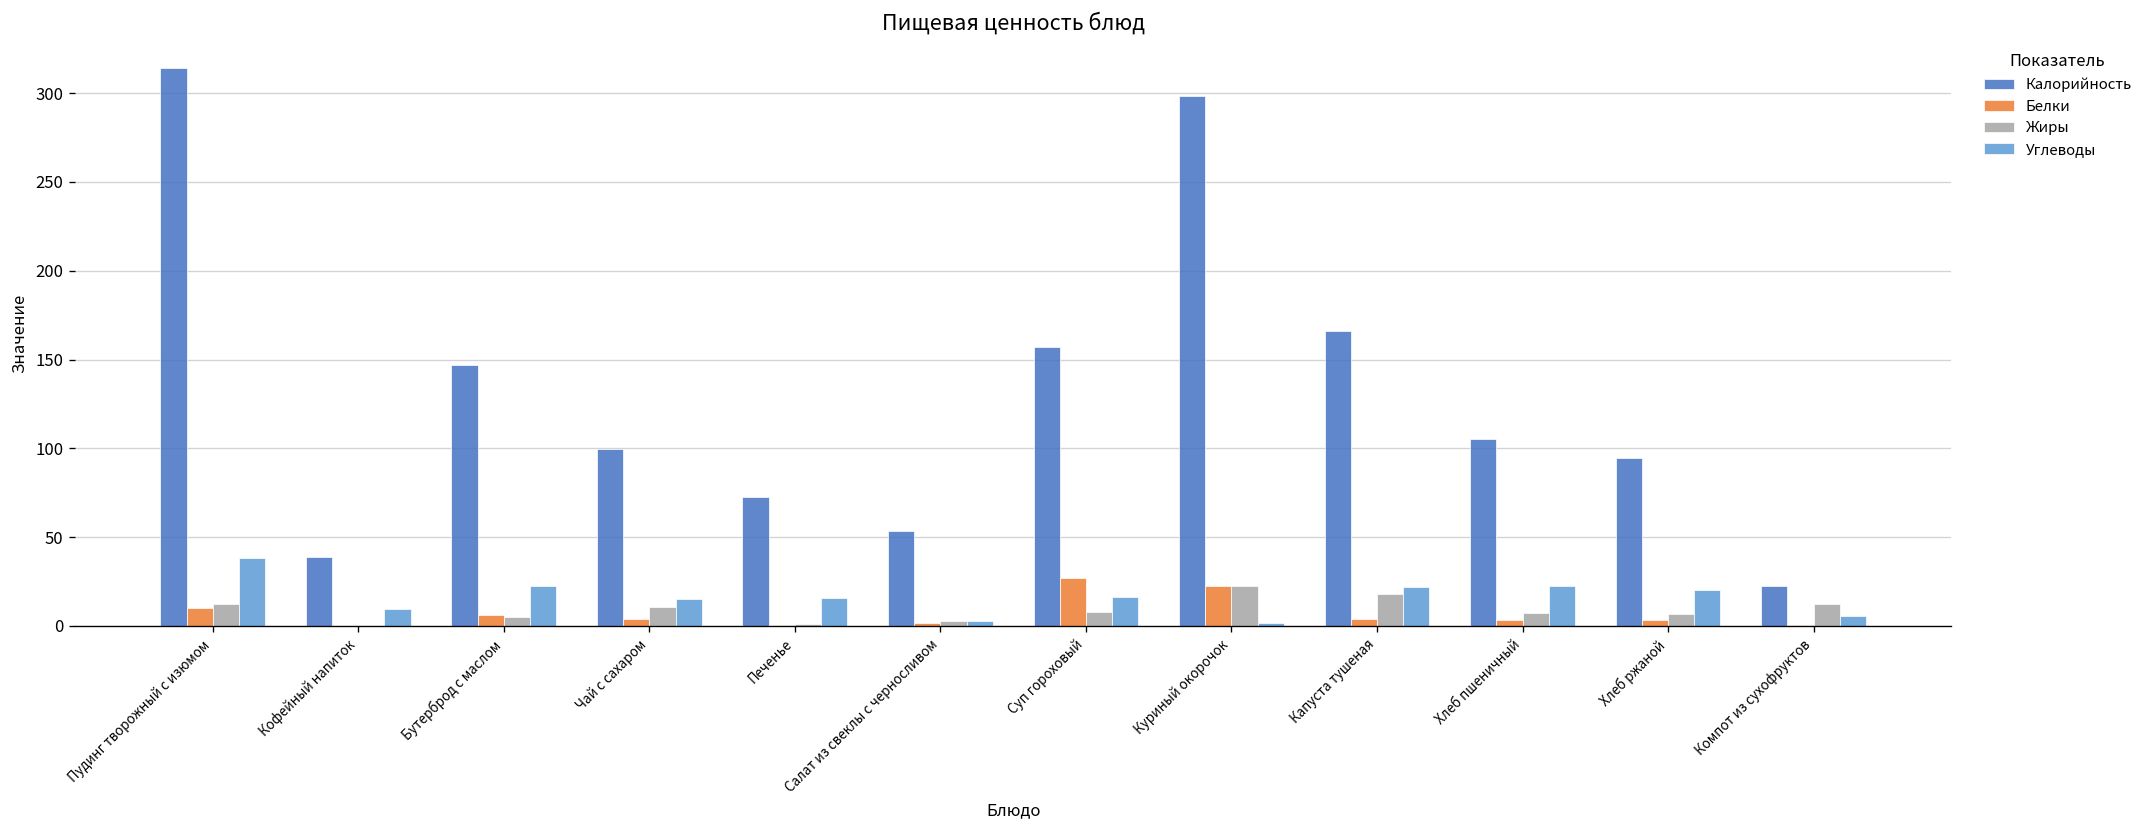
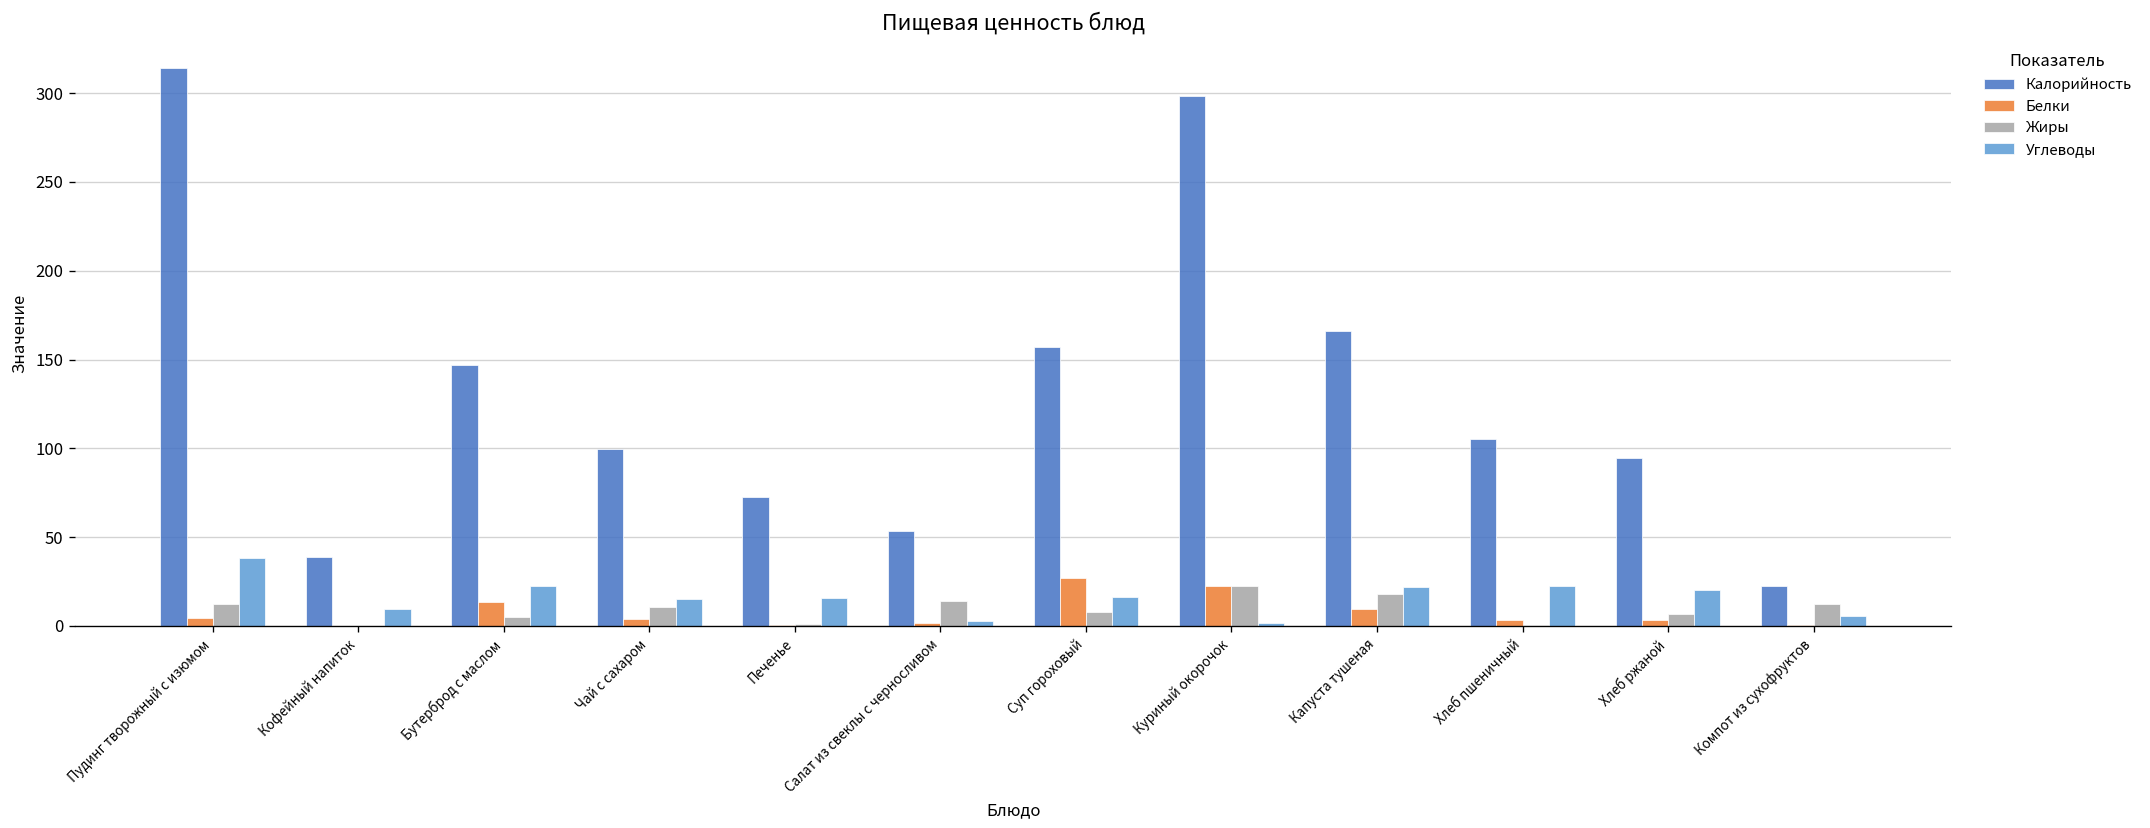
Белки, Пудинг творожный с изюмом: 10 -> 5
Белки, Бутерброд с маслом: 6 -> 13
Жиры, Салат из свеклы с черносливом: 3 -> 14
Белки, Капуста тушеная: 4 -> 9
Жиры, Хлеб пшеничный: 7 -> 1
